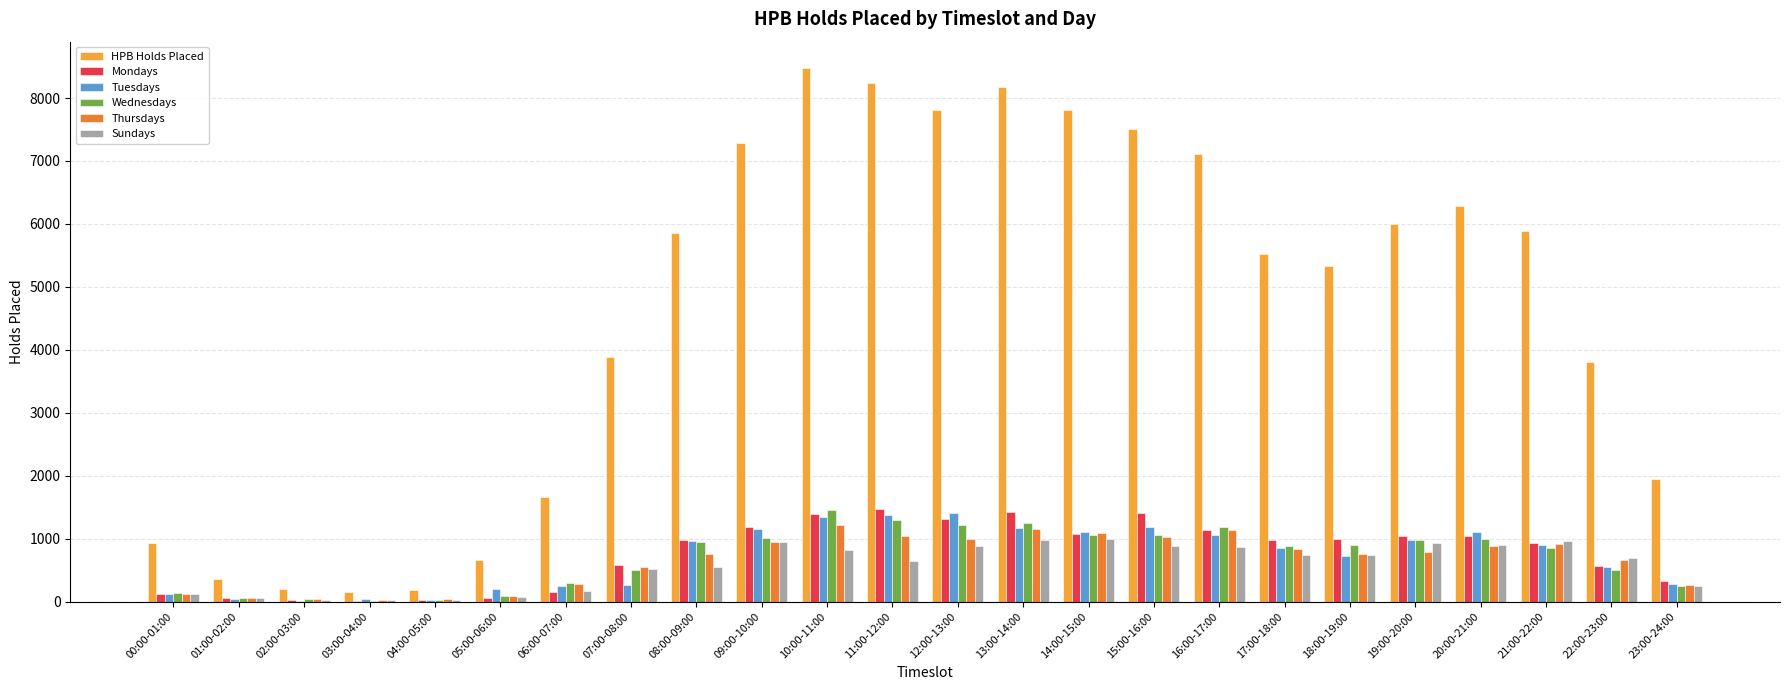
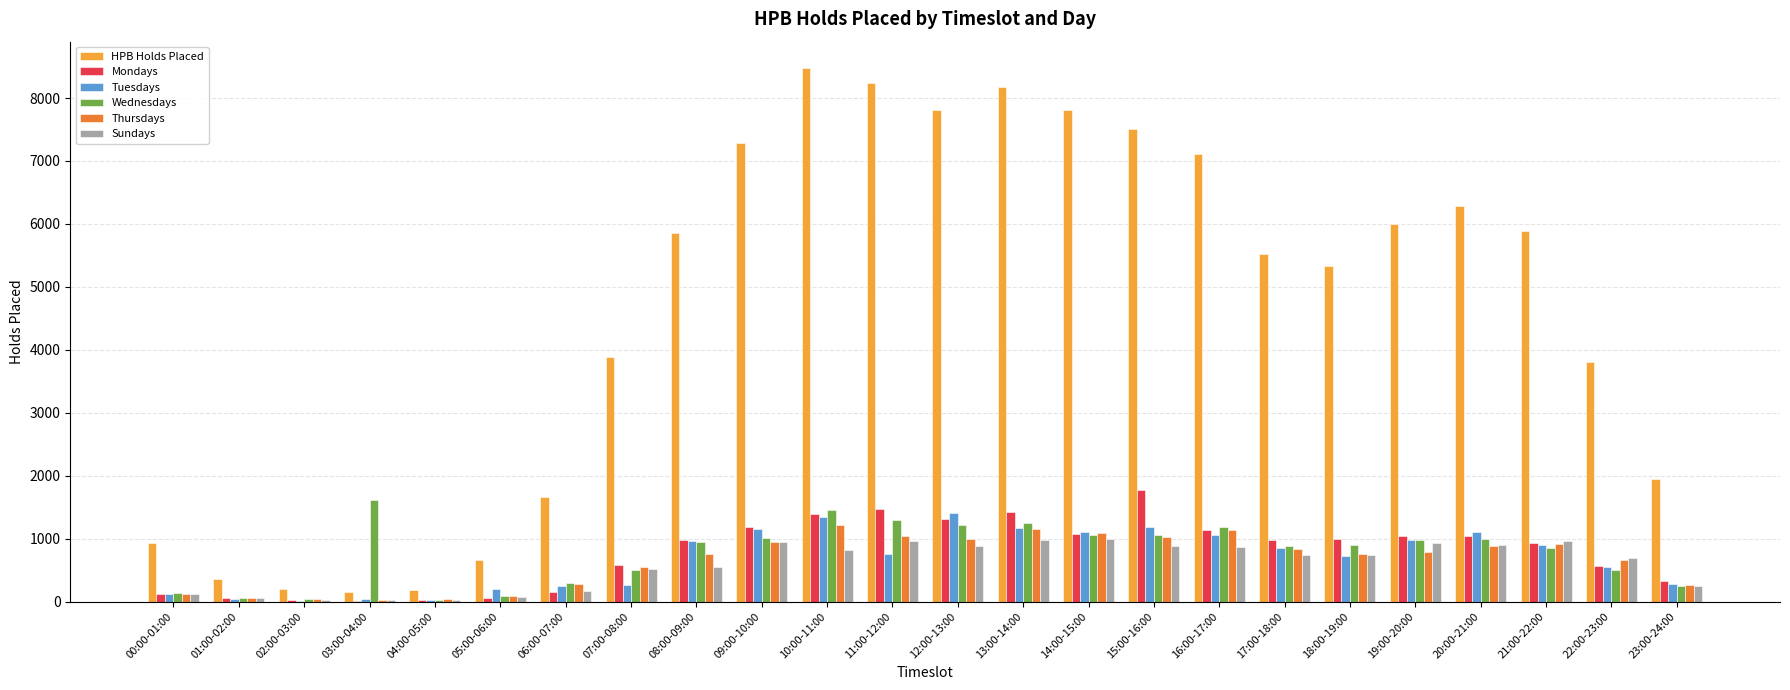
Wednesdays, 03:00-04:00: 0 -> 1600
Tuesdays, 11:00-12:00: 1400 -> 800
Sundays, 11:00-12:00: 600 -> 1000
Mondays, 15:00-16:00: 1400 -> 1800
